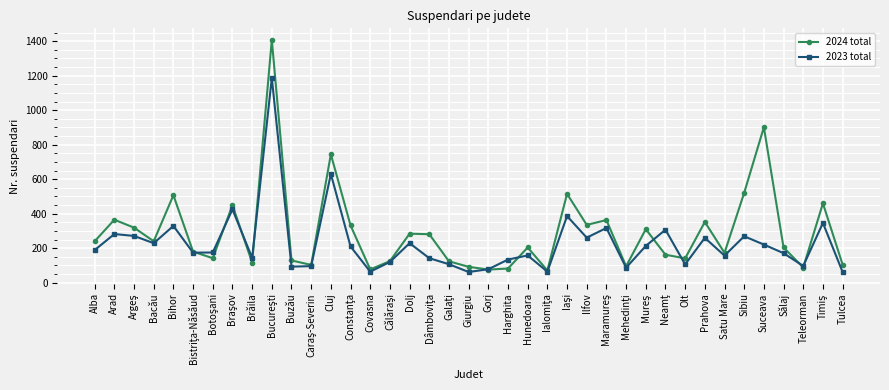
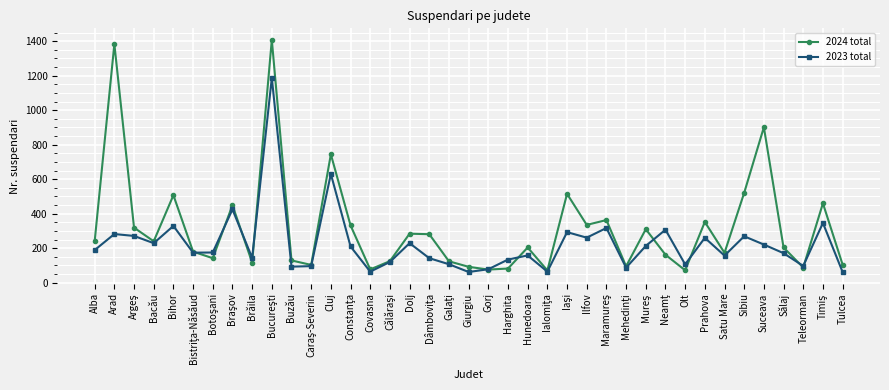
2024 total, Arad: 370 -> 1380
2023 total, Iaşi: 390 -> 290
2024 total, Olt: 140 -> 70
